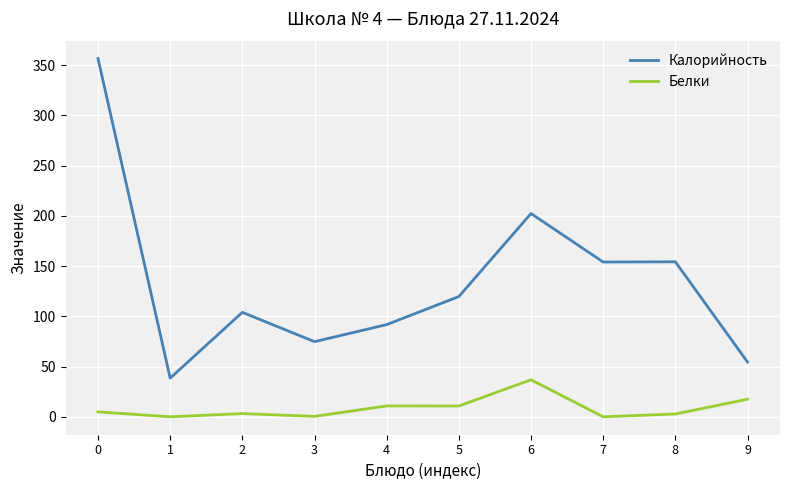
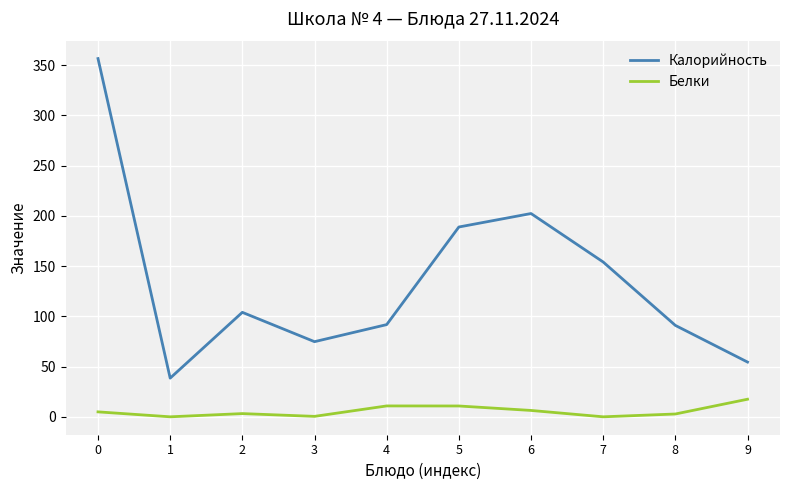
Калорийность, 5: 120 -> 189
Белки, 6: 37 -> 6
Калорийность, 8: 154 -> 91
